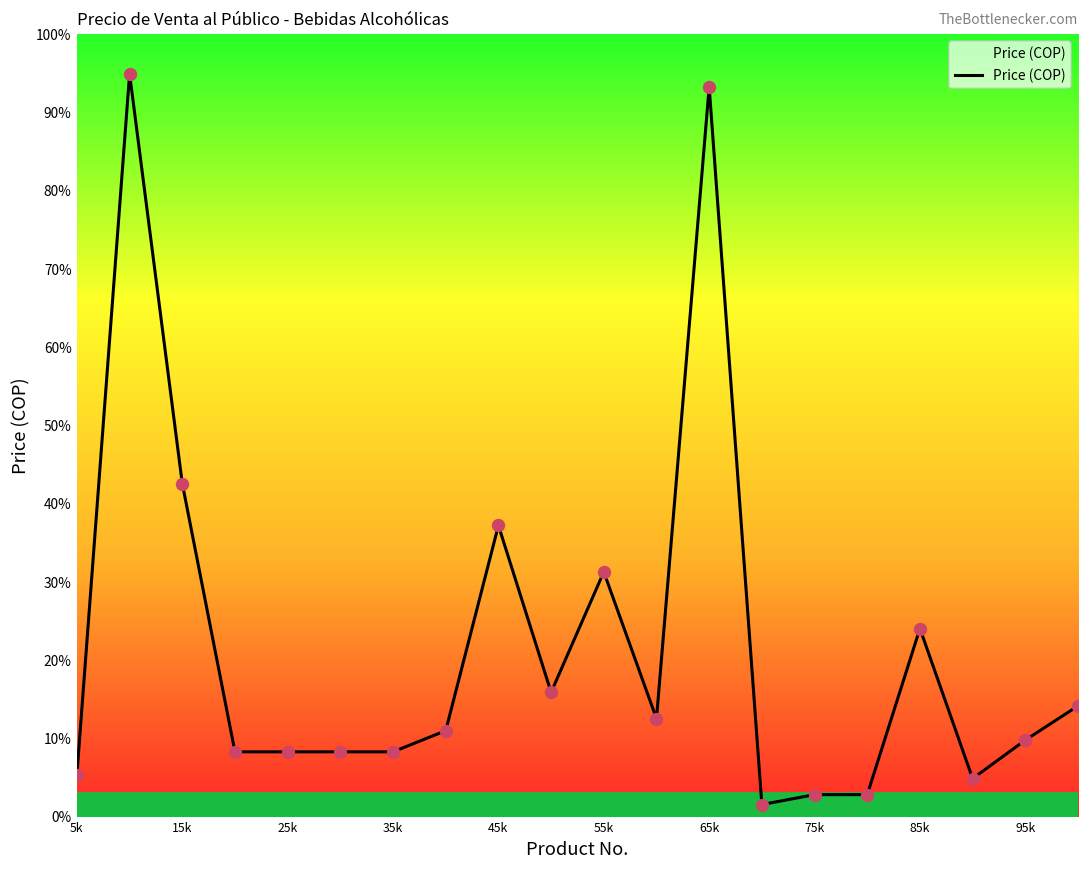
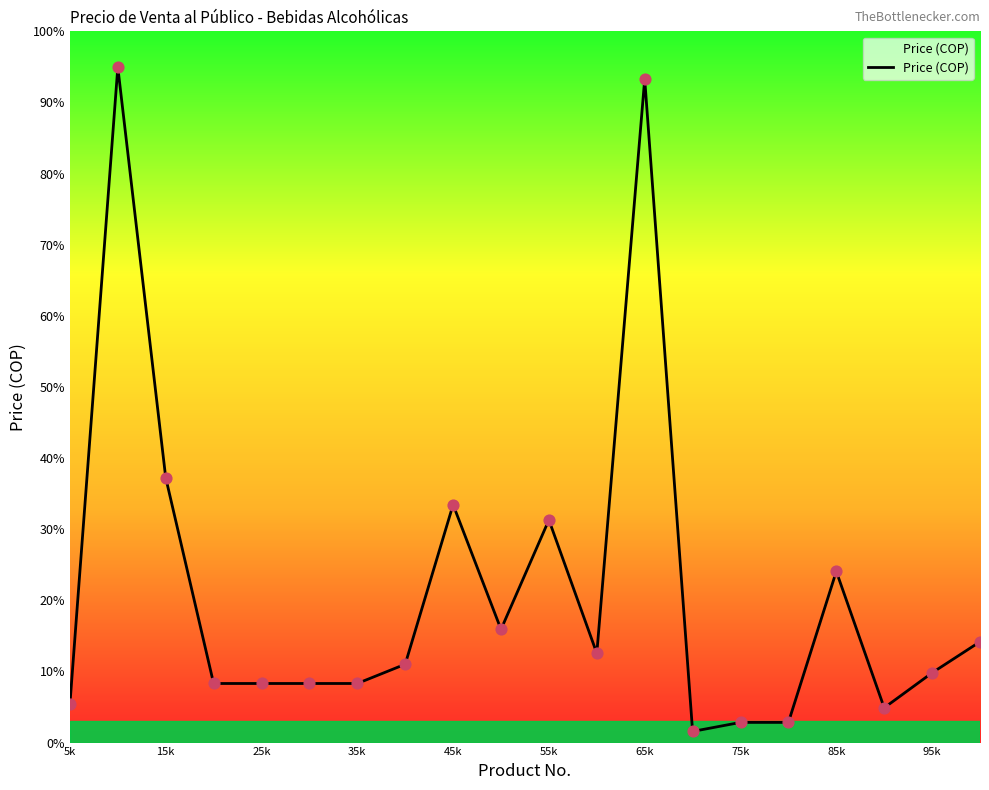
15k: 43% -> 37%
45k: 37% -> 33%
